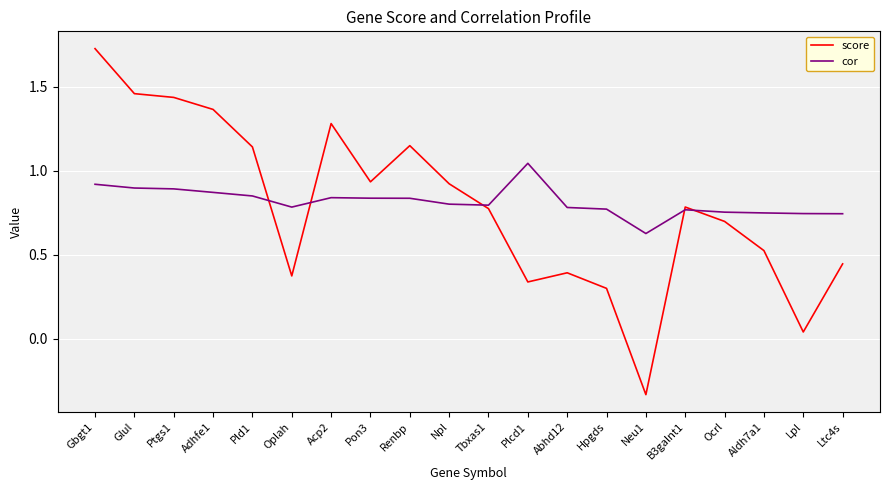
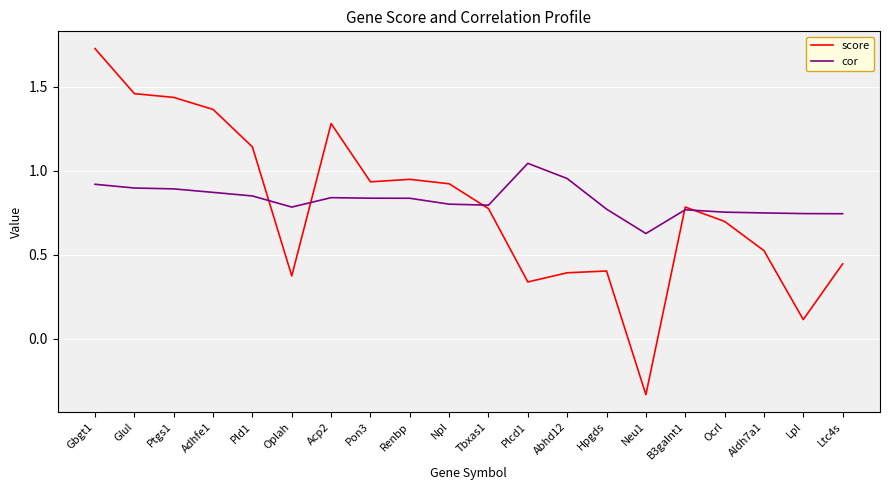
score, Renbp: 1.15 -> 0.95
cor, Abhd12: 0.78 -> 0.95
score, Hpgds: 0.30 -> 0.40
score, Lpl: 0.04 -> 0.11
